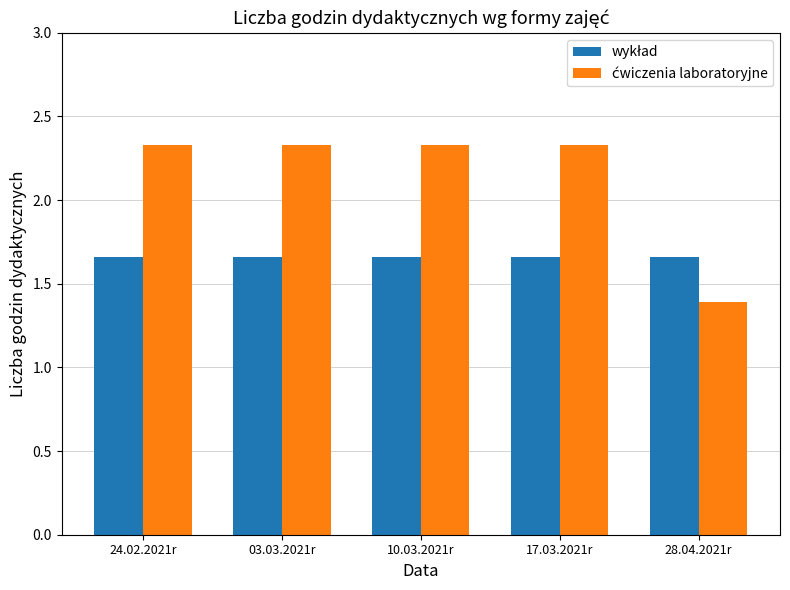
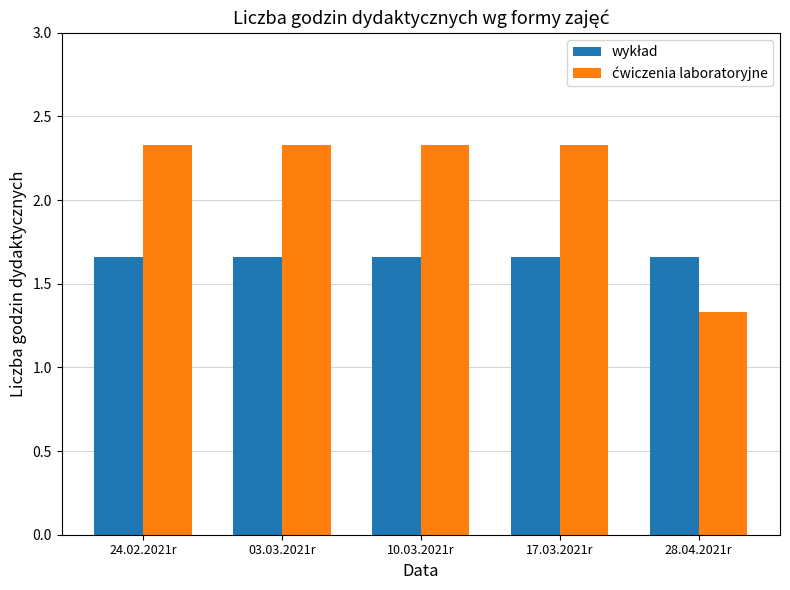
ćwiczenia laboratoryjne, 28.04.2021r: 1.39 -> 1.33
